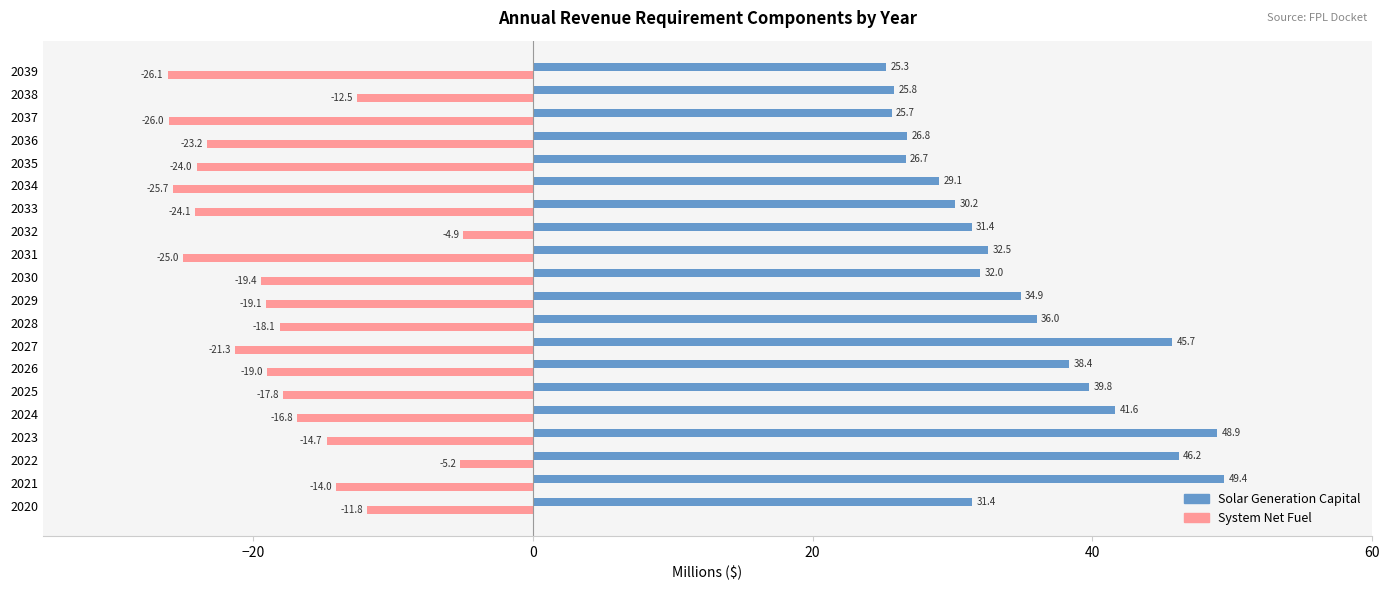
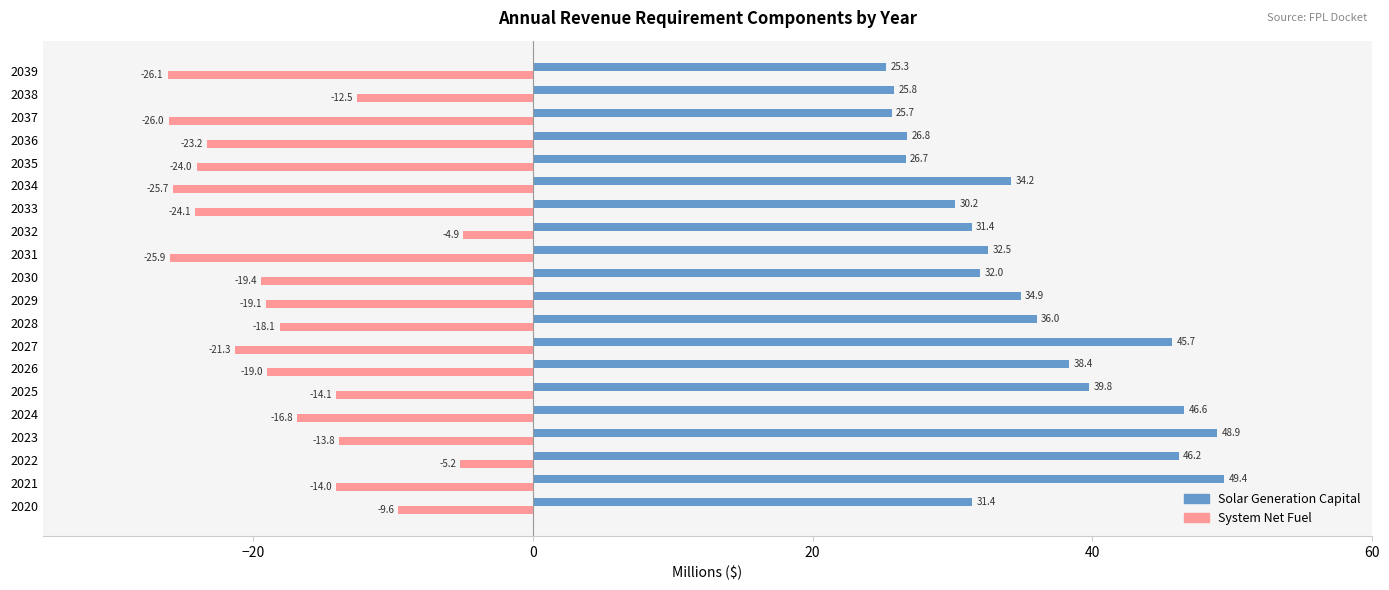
Solar Generation Capital, 2034: 29.1 -> 34.2
System Net Fuel, 2031: -25.0 -> -25.9
System Net Fuel, 2025: -17.8 -> -14.1
Solar Generation Capital, 2024: 41.6 -> 46.6
System Net Fuel, 2023: -14.7 -> -13.8
System Net Fuel, 2020: -11.8 -> -9.6
